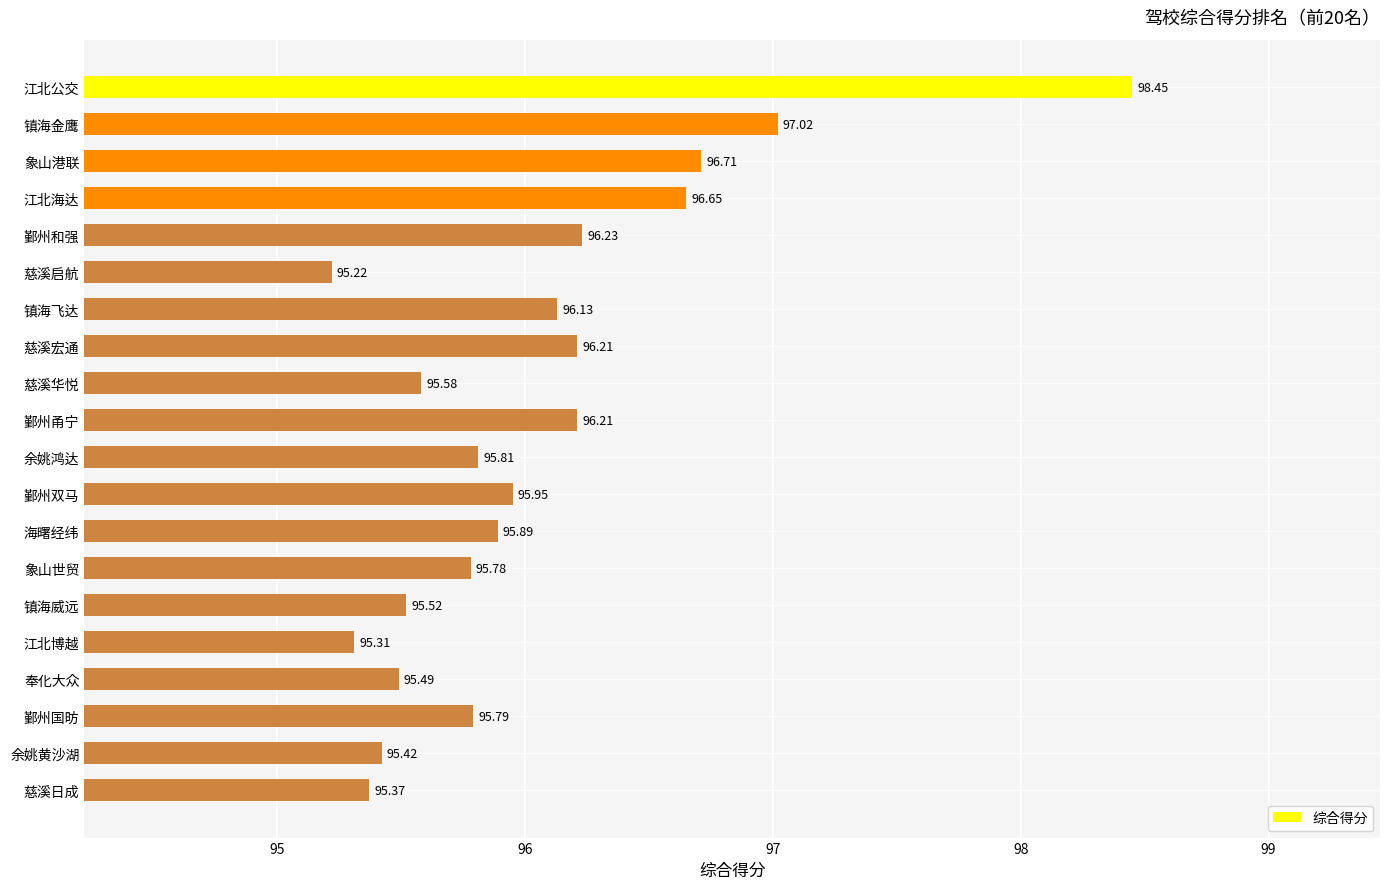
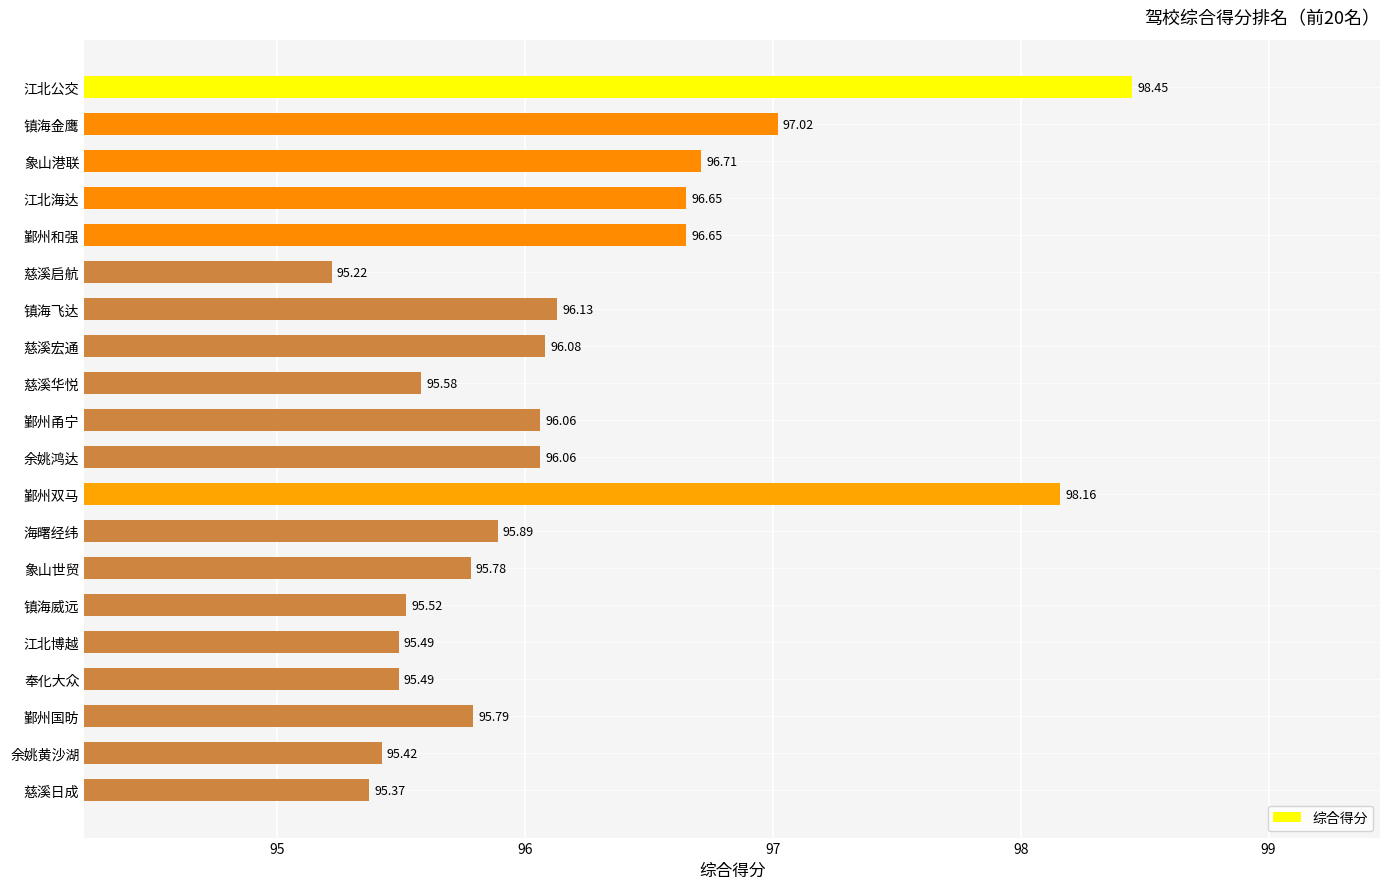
鄞州和强: 96.23 -> 96.65
慈溪宏通: 96.21 -> 96.08
鄞州甬宁: 96.21 -> 96.06
余姚鸿达: 95.81 -> 96.06
鄞州双马: 95.95 -> 98.16
江北博越: 95.31 -> 95.49
